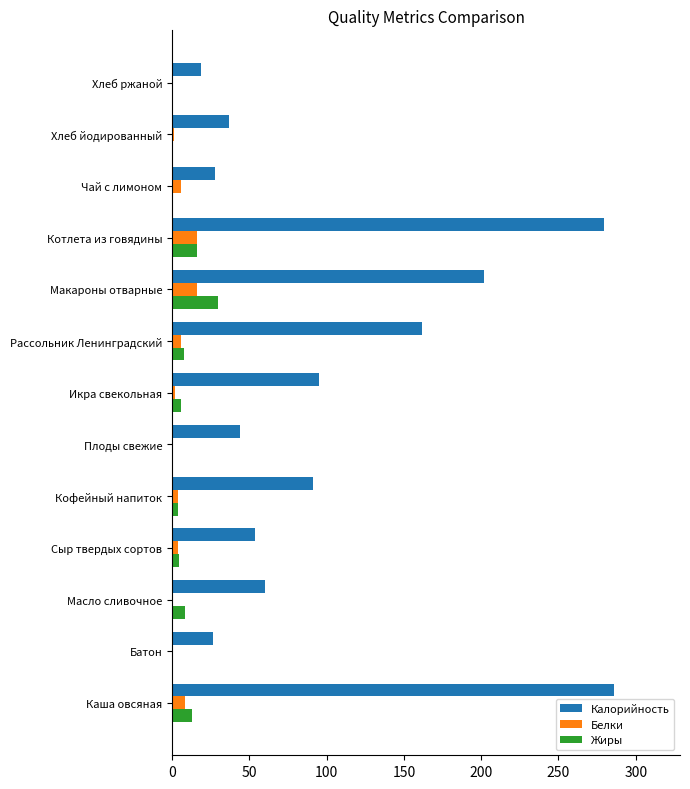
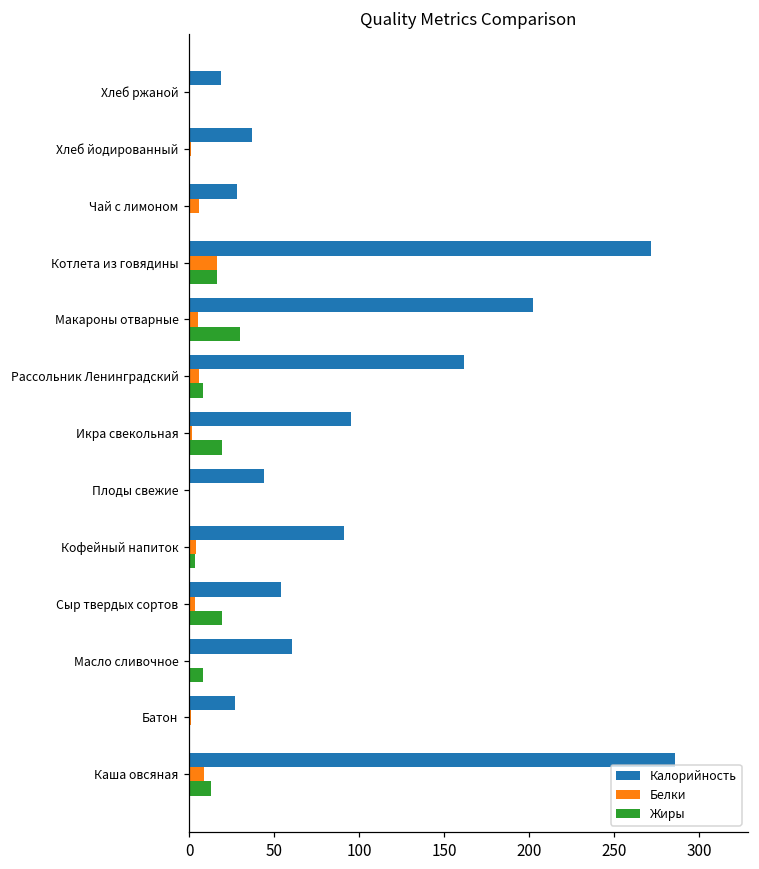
Калорийность, Котлета из говядины: 279 -> 272
Белки, Макароны отварные: 16 -> 5
Жиры, Икра свекольная: 6 -> 20
Жиры, Сыр твердых сортов: 4 -> 19
